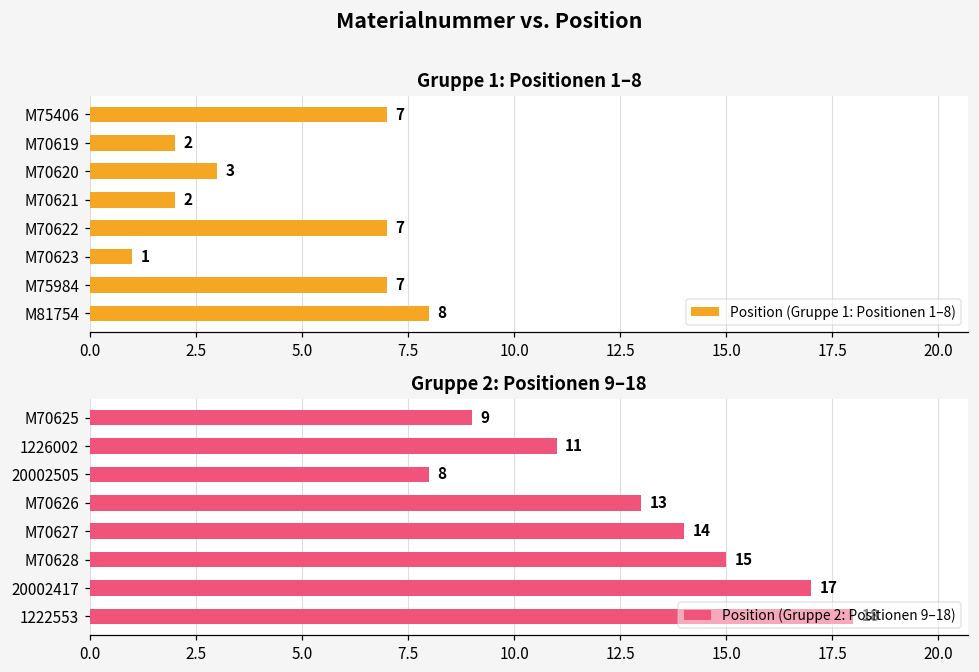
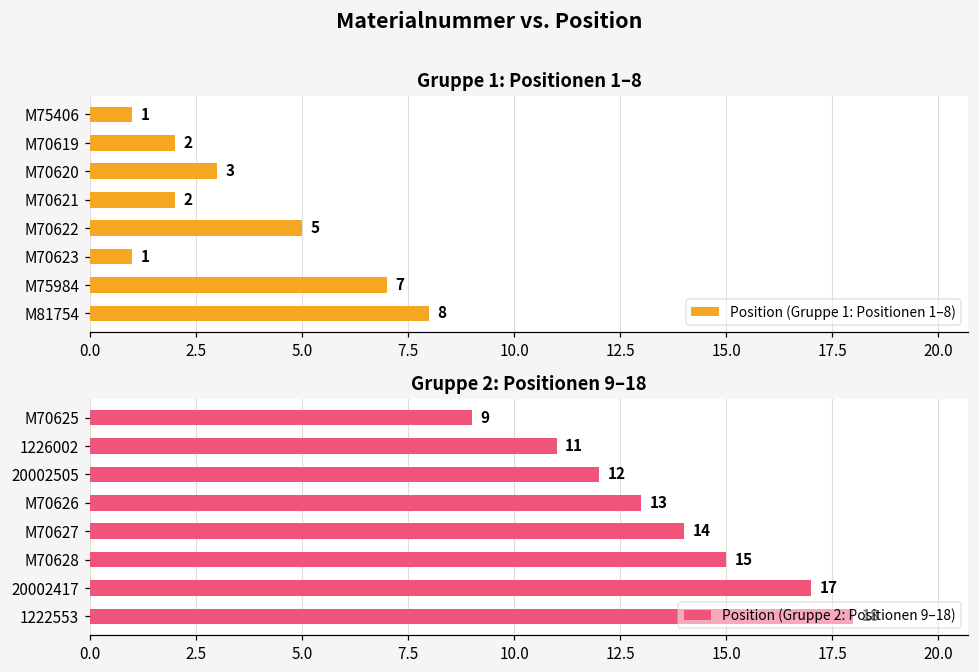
Gruppe 1: Positionen 1–8, M75406: 7 -> 1
Gruppe 1: Positionen 1–8, M70622: 7 -> 5
Gruppe 2: Positionen 9–18, 20002505: 8 -> 12
